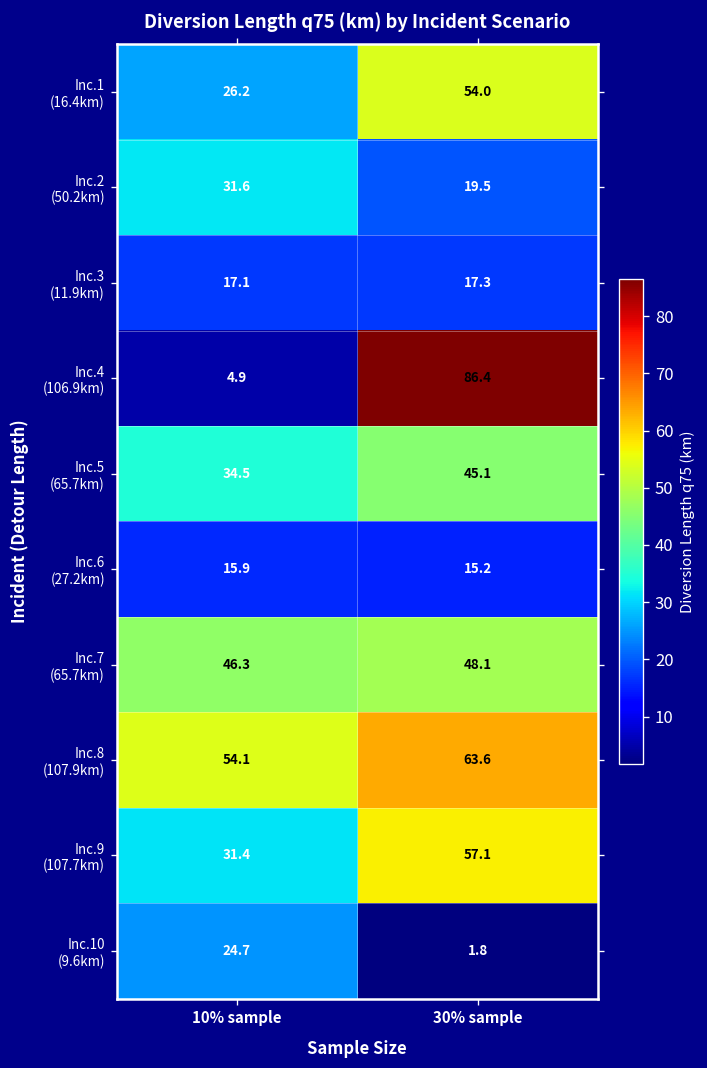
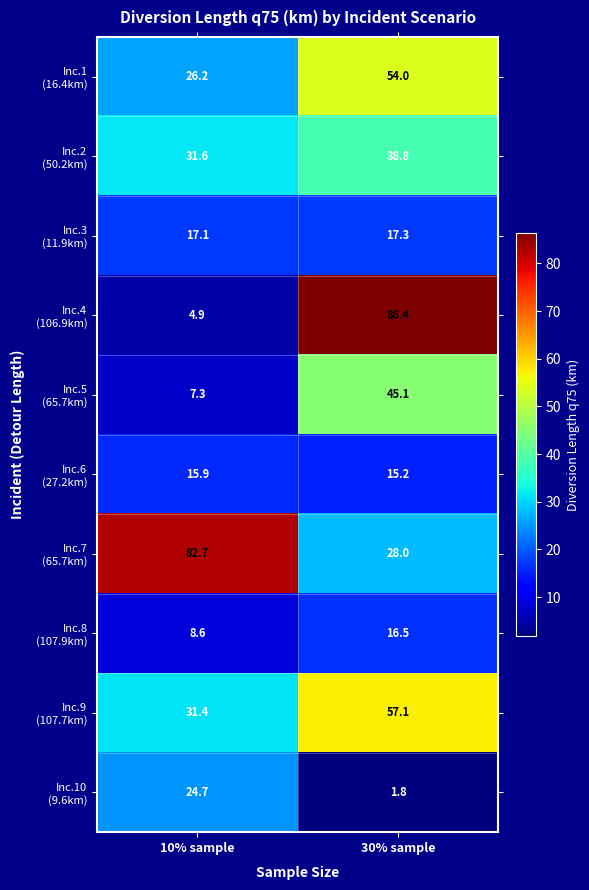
Inc.2 (50.2km), 30% sample: 19.5 -> 38.8
Inc.5 (65.7km), 10% sample: 34.5 -> 7.3
Inc.7 (65.7km), 10% sample: 46.3 -> 82.7
Inc.7 (65.7km), 30% sample: 48.1 -> 28.0
Inc.8 (107.9km), 10% sample: 54.1 -> 8.6
Inc.8 (107.9km), 30% sample: 63.6 -> 16.5
